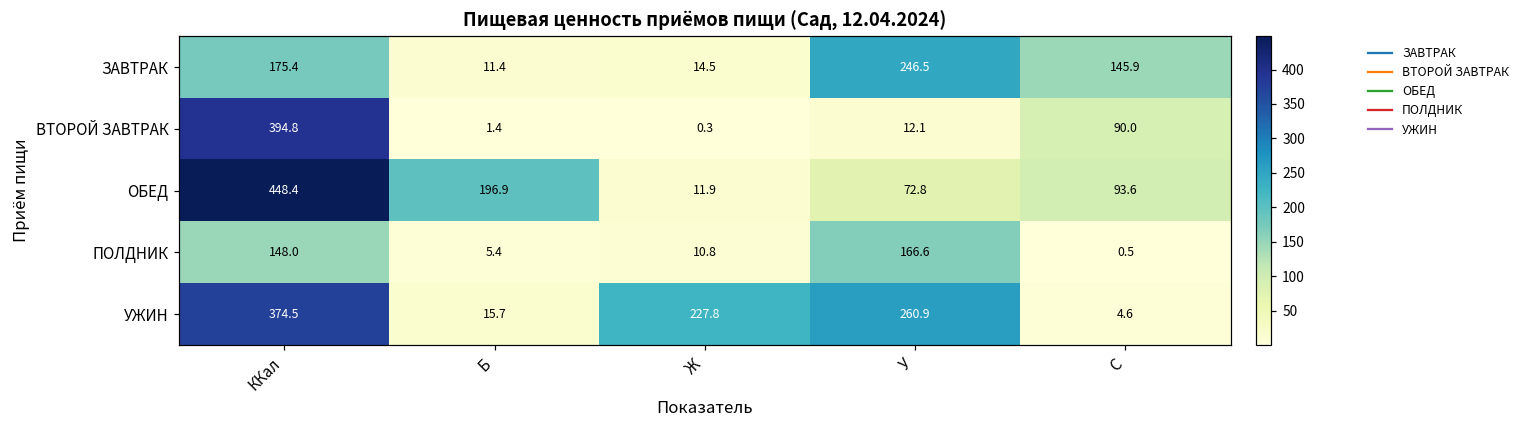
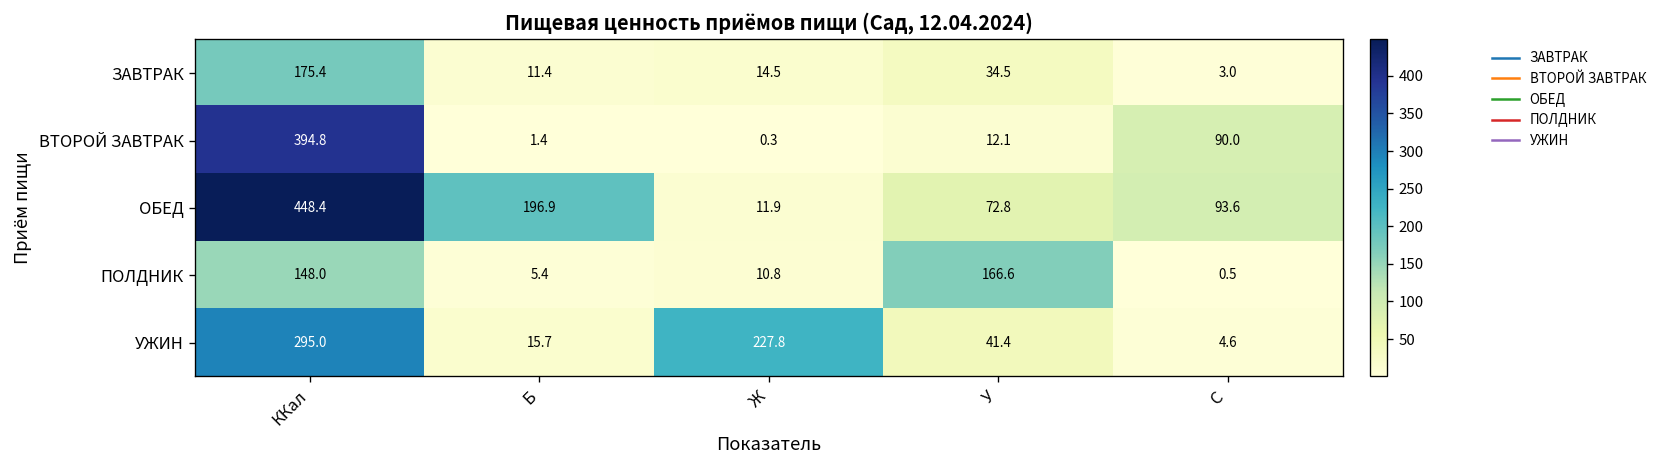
ЗАВТРАК, У: 246.5 -> 34.5
ЗАВТРАК, C: 145.9 -> 3.0
УЖИН, ККал: 374.5 -> 295.0
УЖИН, У: 260.9 -> 41.4
